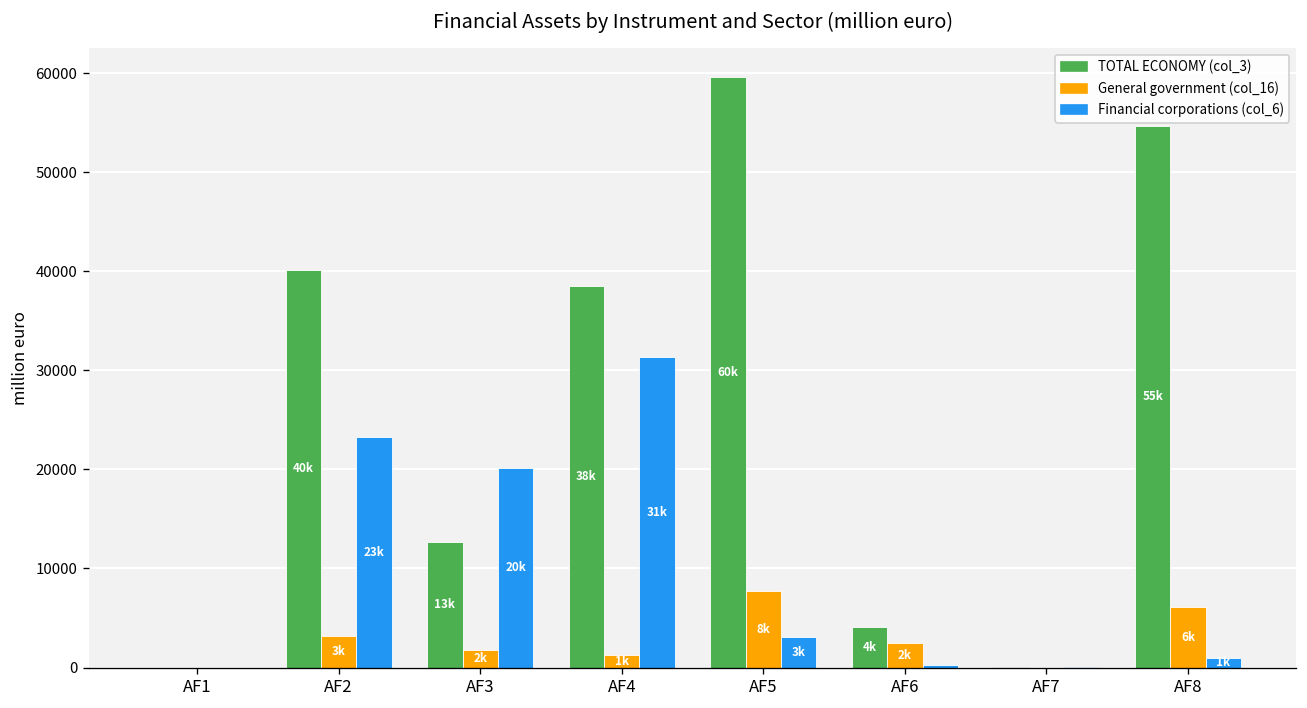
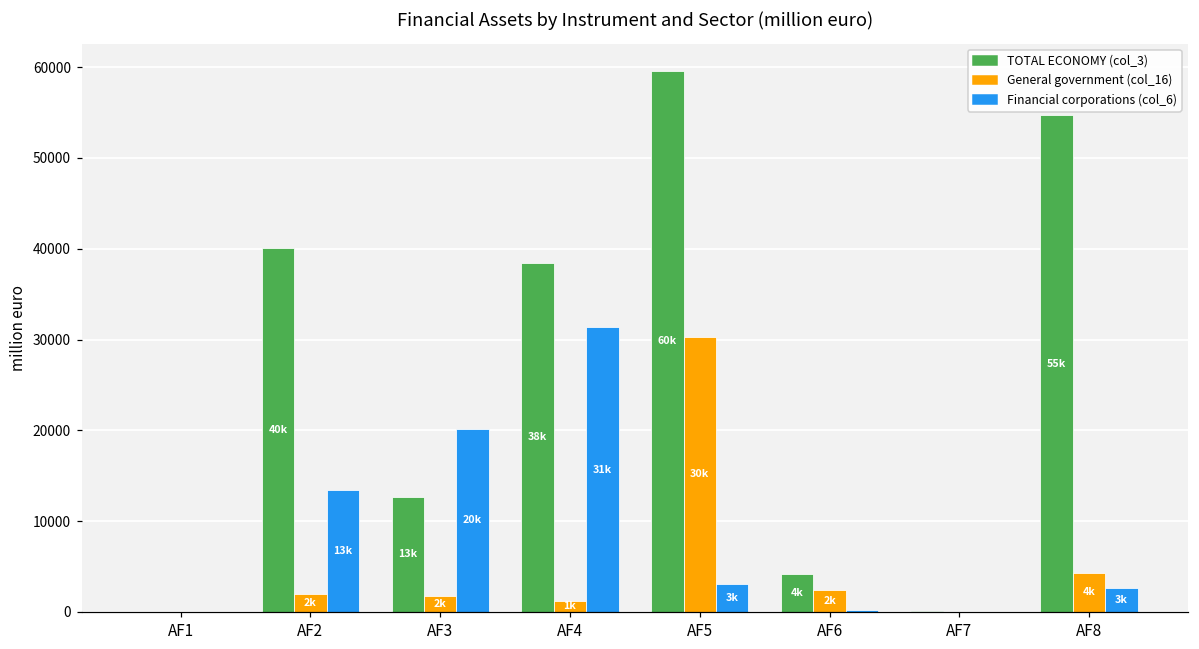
General government (col_16), AF2: 3k -> 2k
Financial corporations (col_6), AF2: 23k -> 13k
General government (col_16), AF5: 8k -> 30k
General government (col_16), AF8: 6k -> 4k
Financial corporations (col_6), AF8: 1k -> 3k
